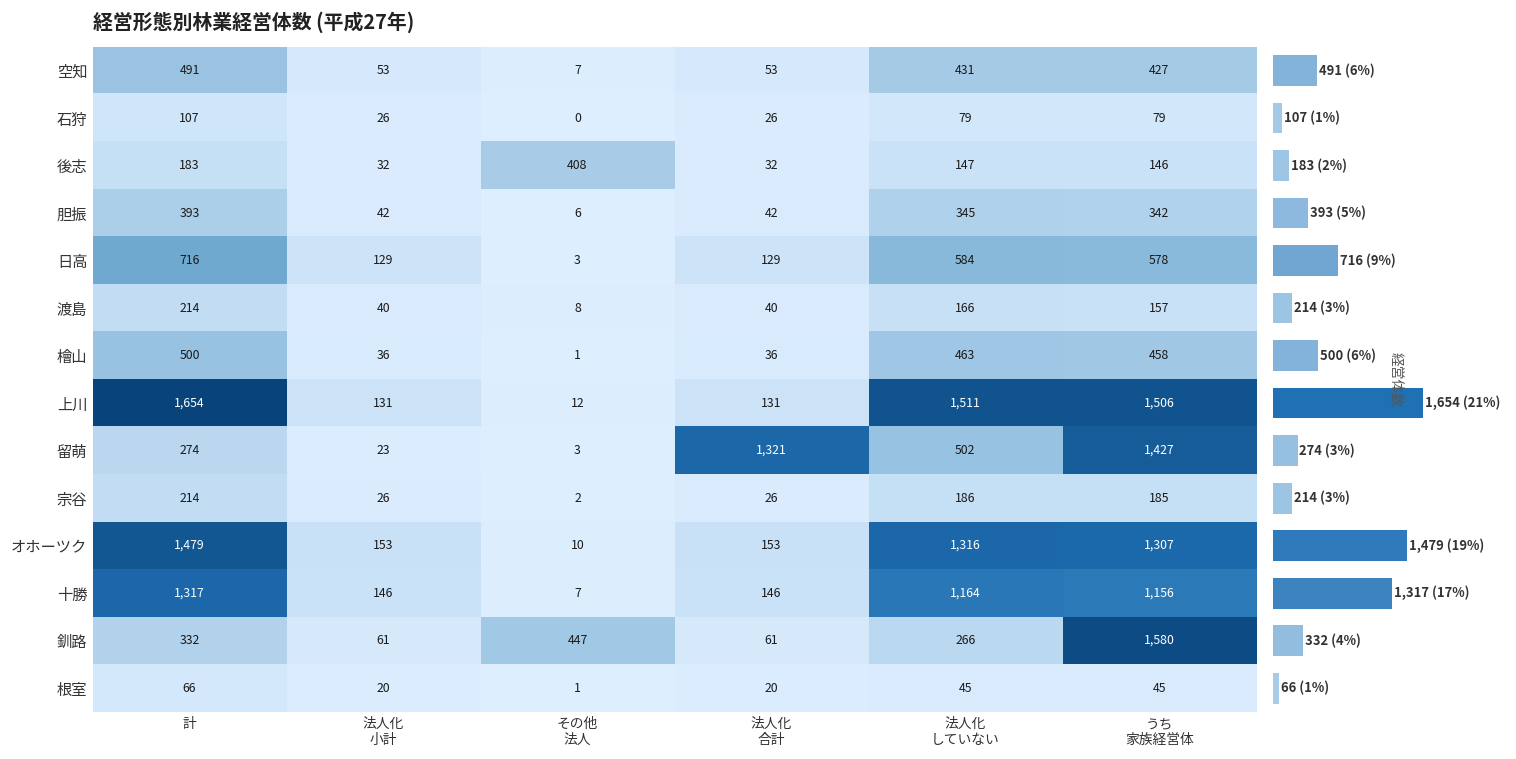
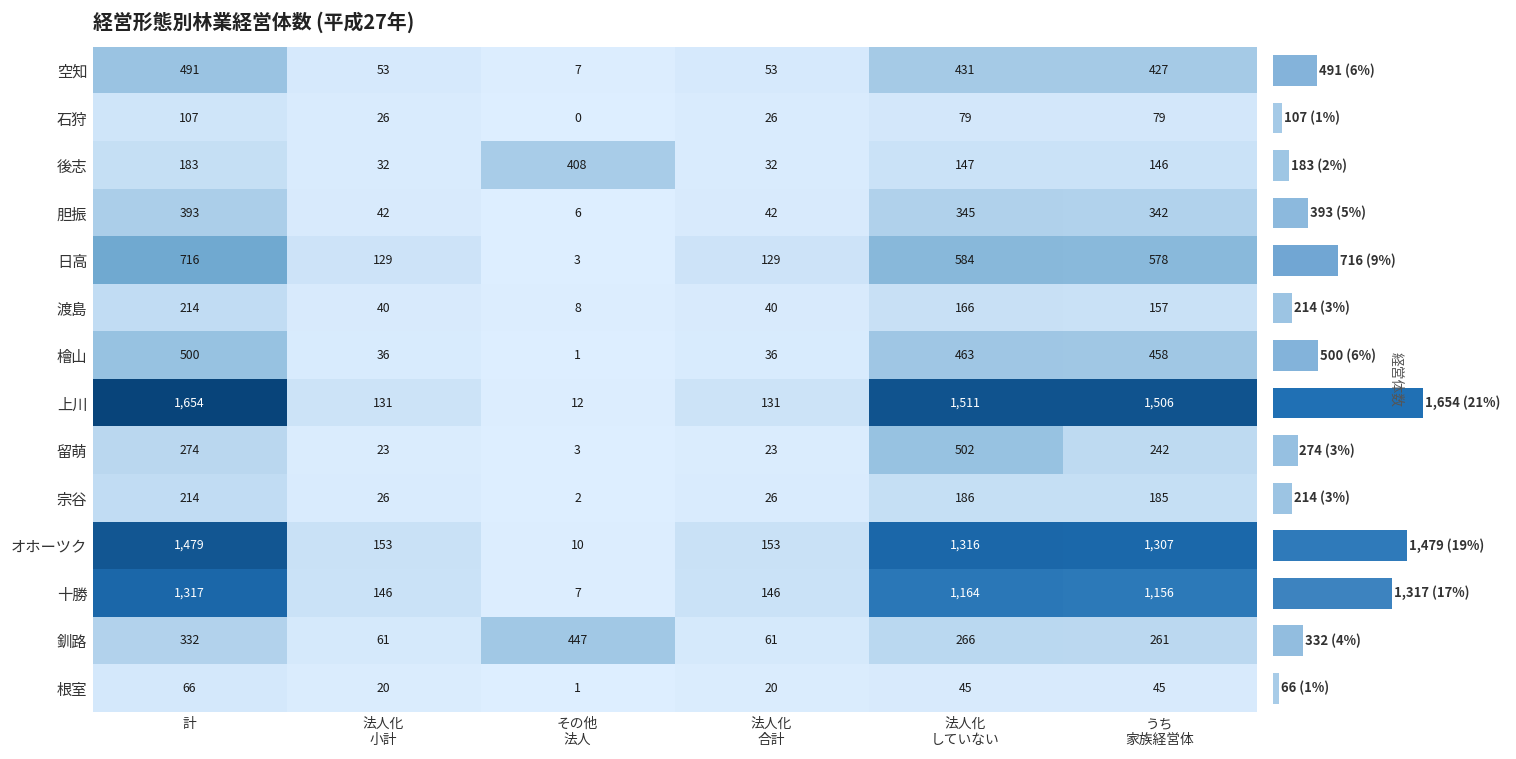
経営形態別林業経営体数 (平成27年), 留萌, 法人化 合計: 1,321 -> 23
経営形態別林業経営体数 (平成27年), 留萌, うち 家族経営体: 1,427 -> 242
経営形態別林業経営体数 (平成27年), 釧路, うち 家族経営体: 1,580 -> 261
